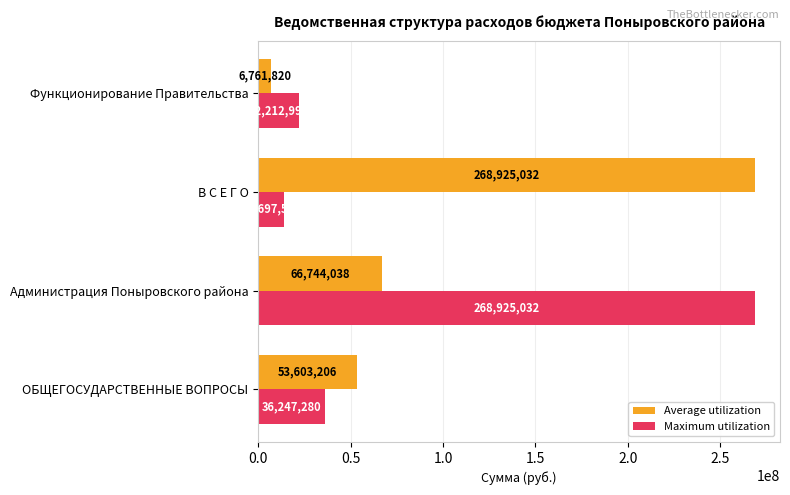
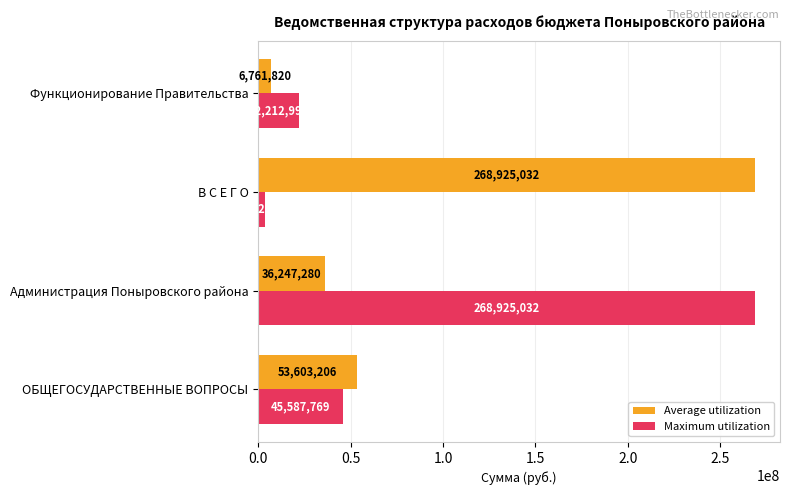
Maximum utilization, В С Е Г О: 14000000 -> 4000000
Average utilization, Администрация Поныровского района: 66,744,038 -> 36,247,280
Maximum utilization, ОБЩЕГОСУДАРСТВЕННЫЕ ВОПРОСЫ: 36,247,280 -> 45,587,769
